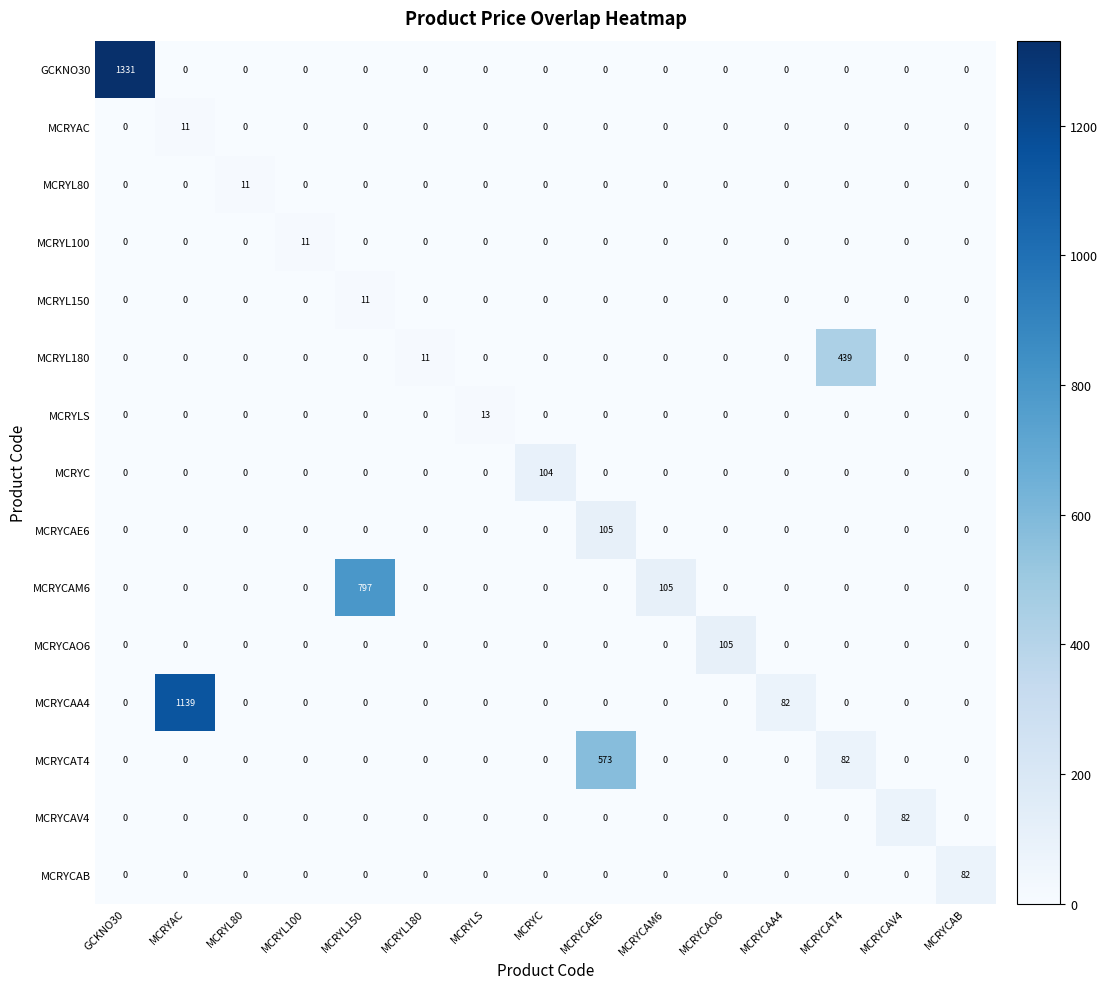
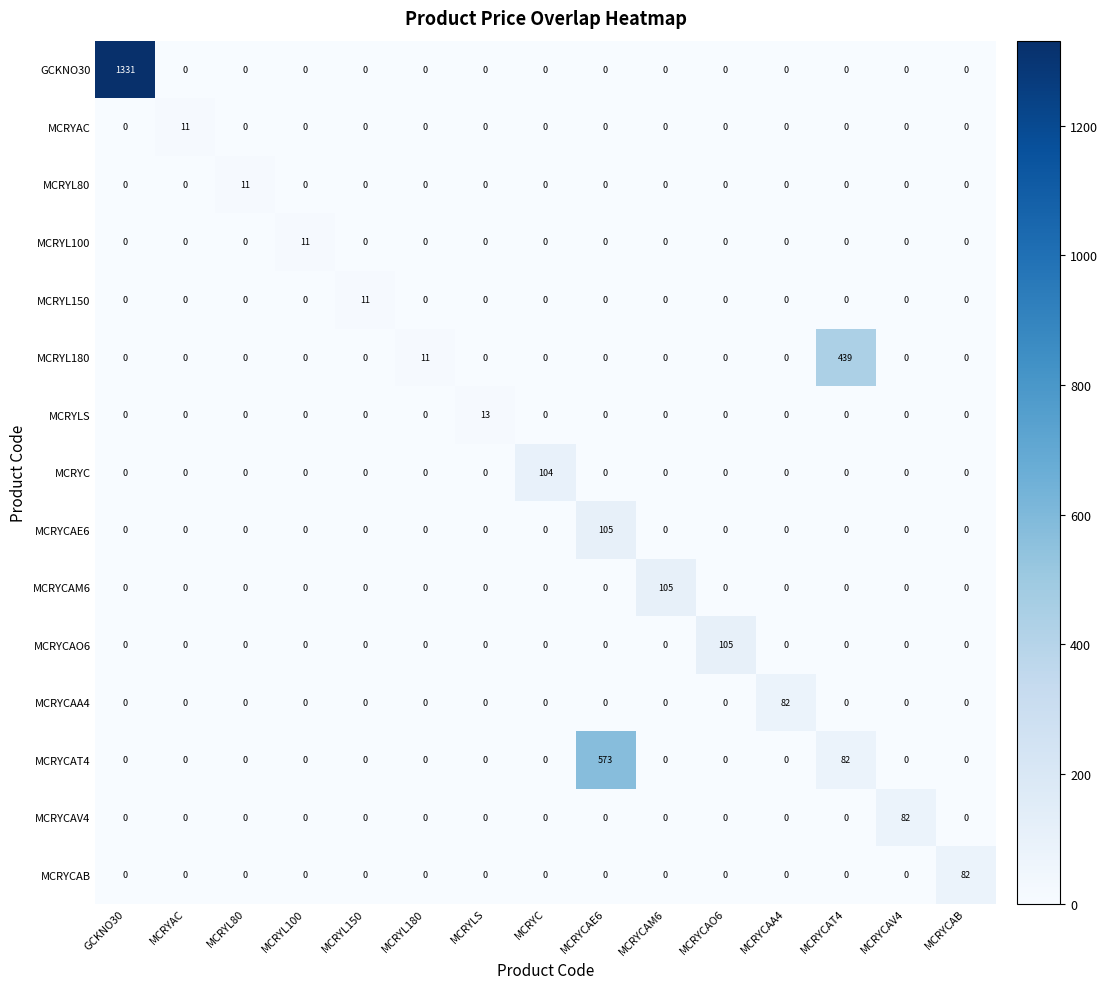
MCRYCAM6, MCRYL150: 797 -> 0
MCRYCAA4, MCRYAC: 1139 -> 0
